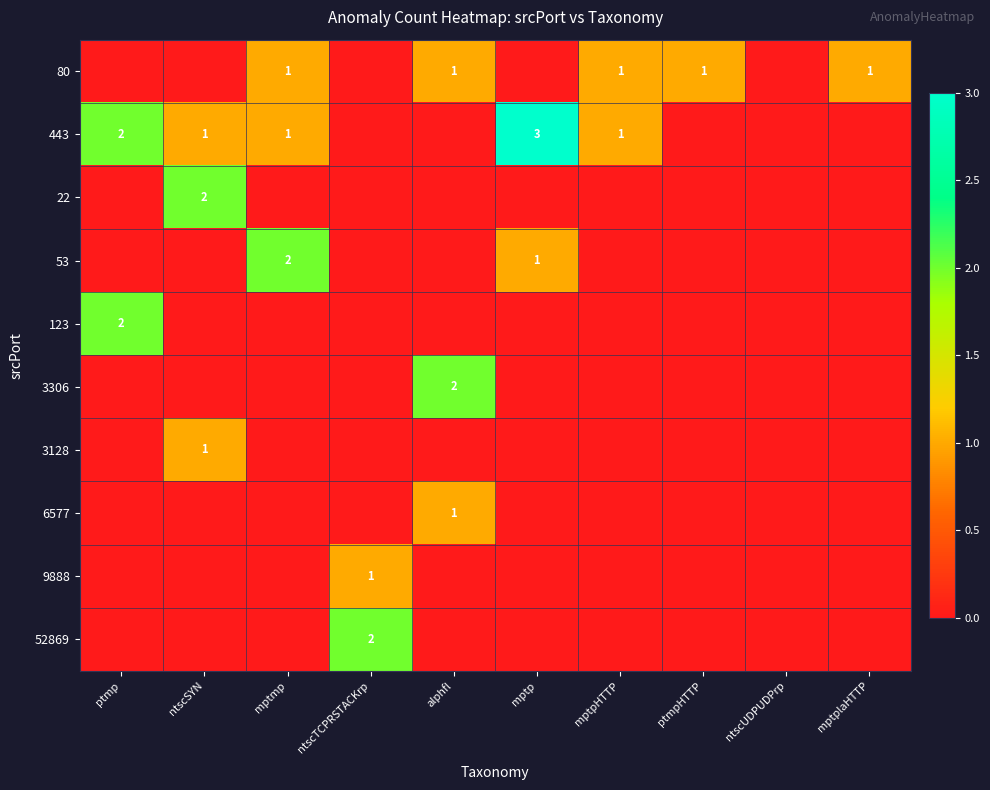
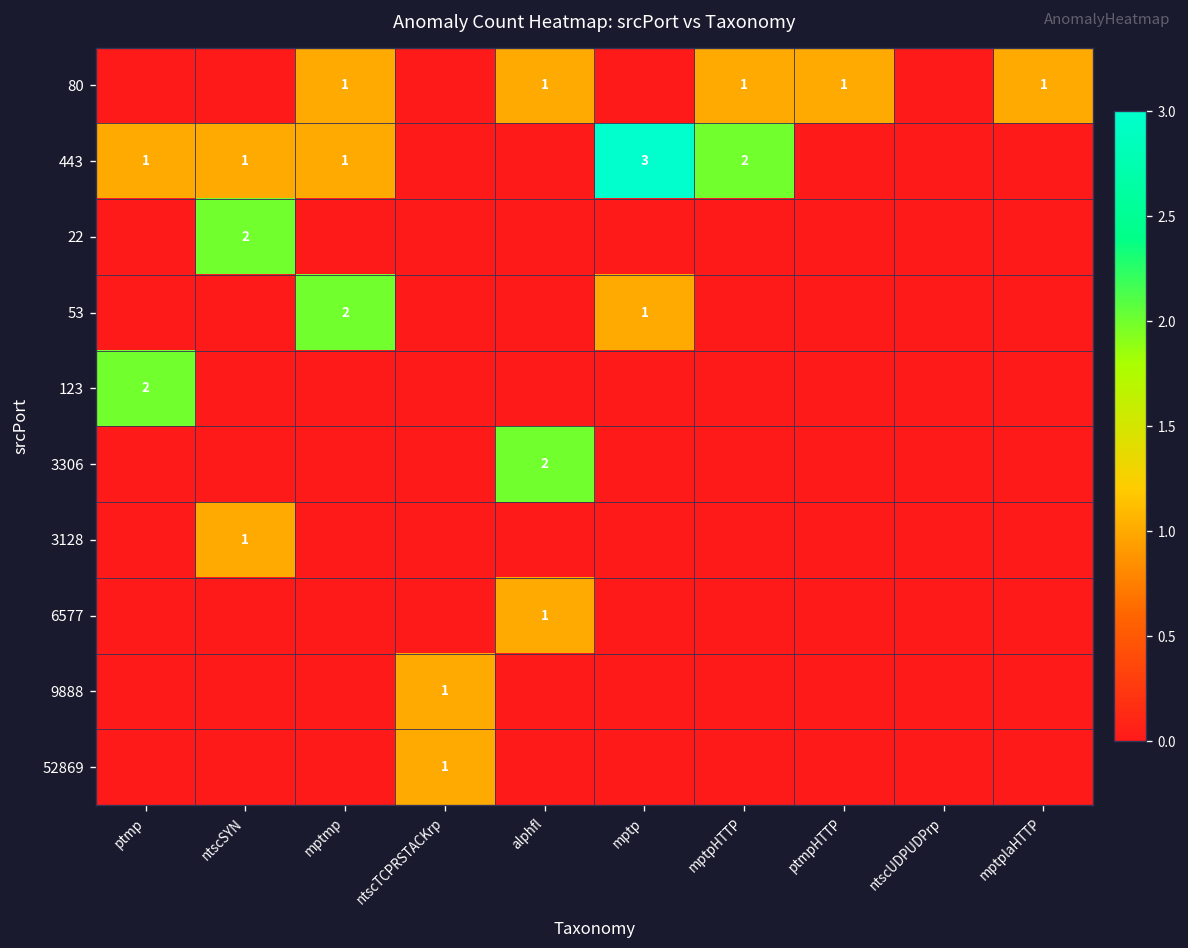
443, ptmp: 2 -> 1
443, mptpHTTP: 1 -> 2
52869, ntscTCPRSTACKrp: 2 -> 1
